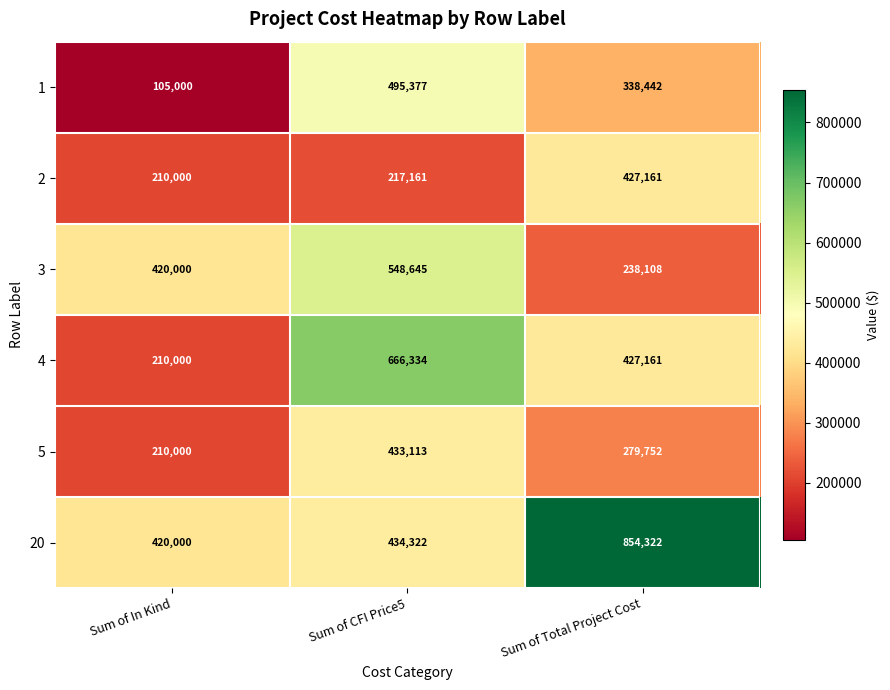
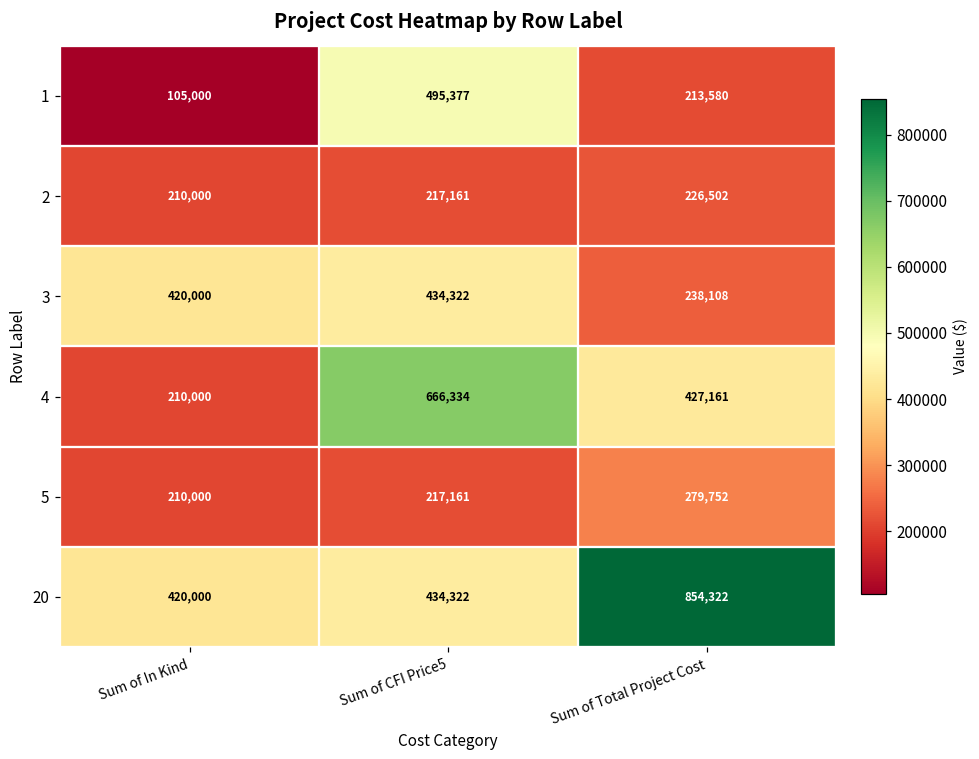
1, Sum of Total Project Cost: 338,442 -> 213,580
2, Sum of Total Project Cost: 427,161 -> 226,502
3, Sum of CFI Price5: 548,645 -> 434,322
5, Sum of CFI Price5: 433,113 -> 217,161
